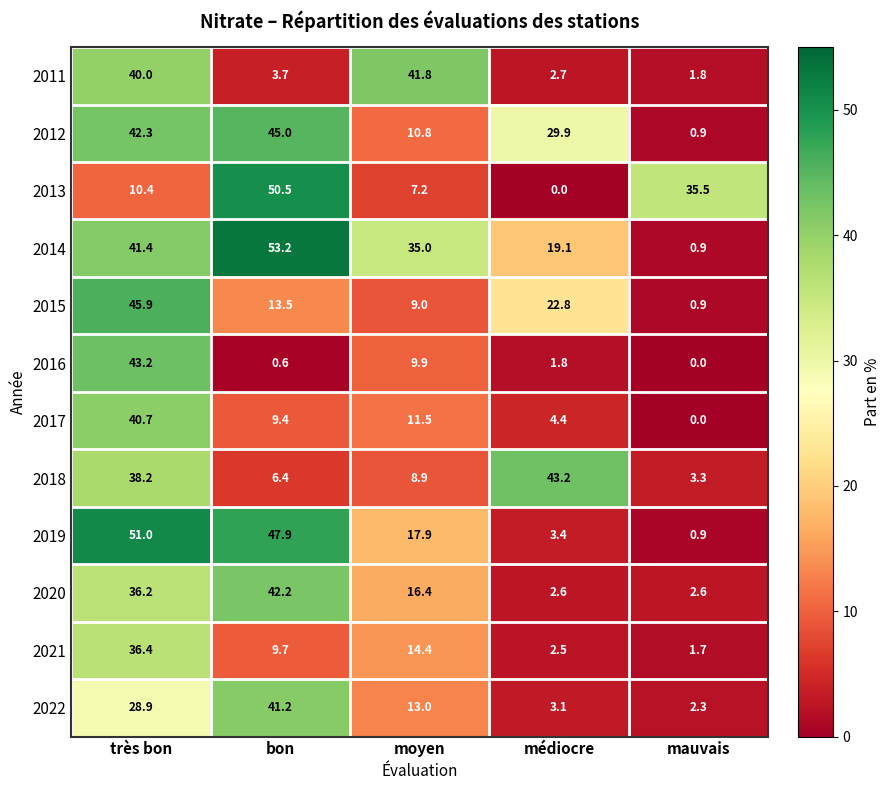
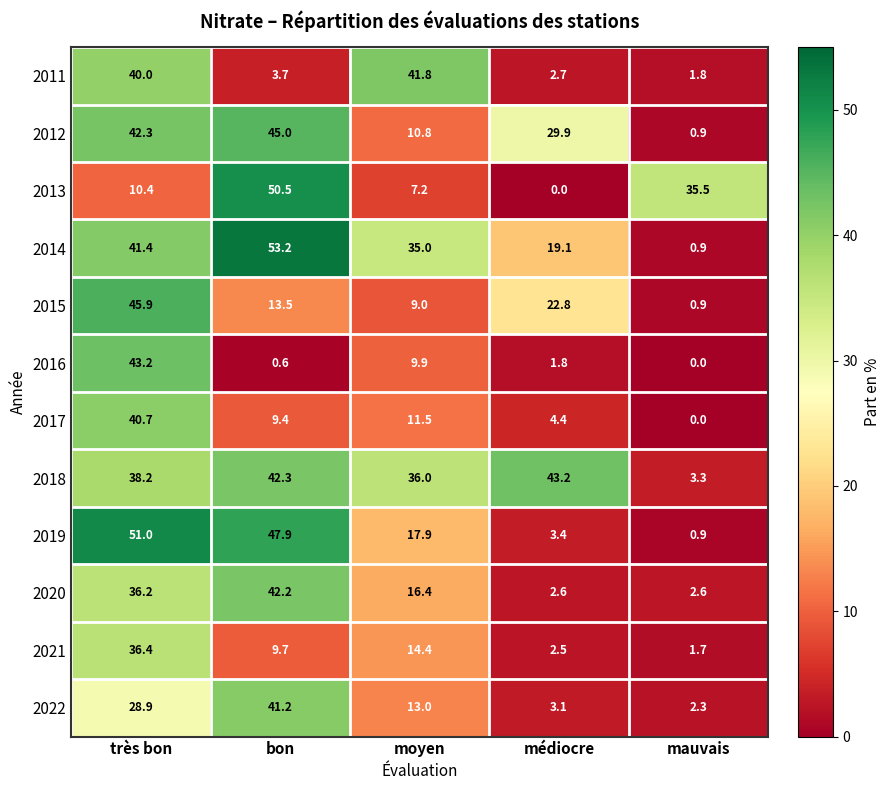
2018, bon: 6.4 -> 42.3
2018, moyen: 8.9 -> 36.0
